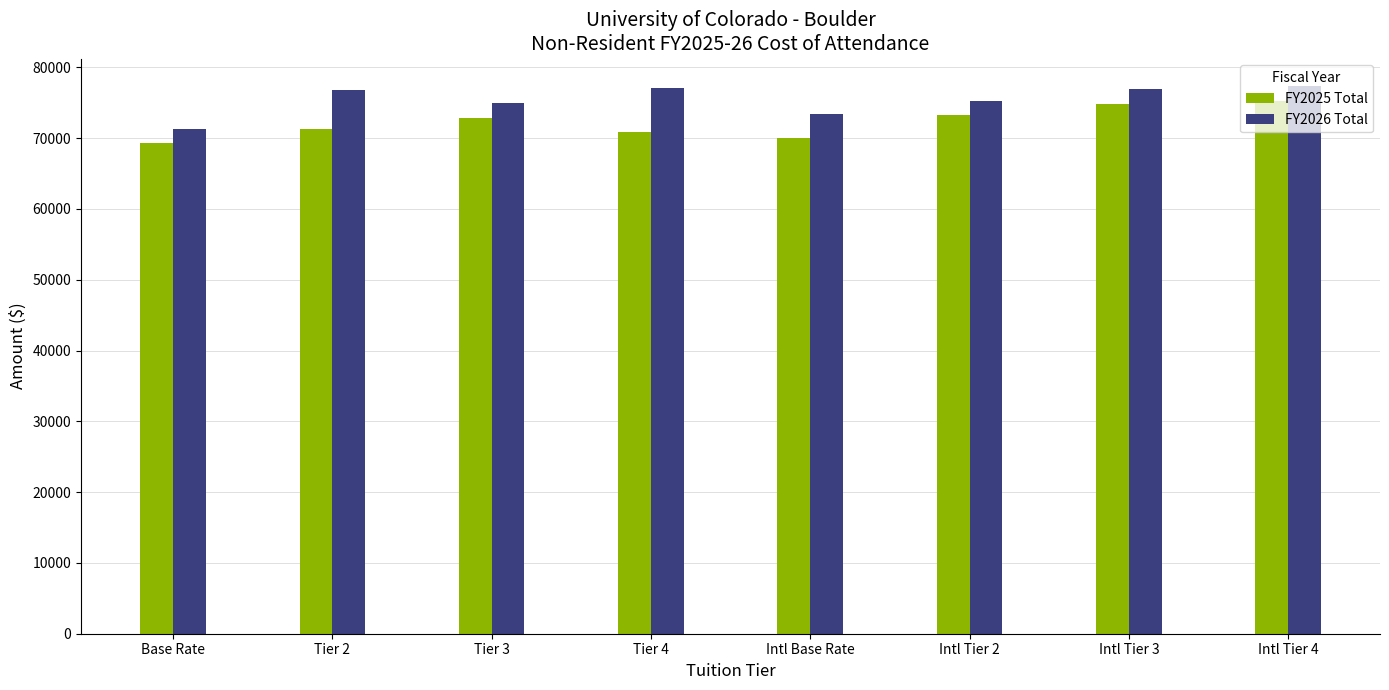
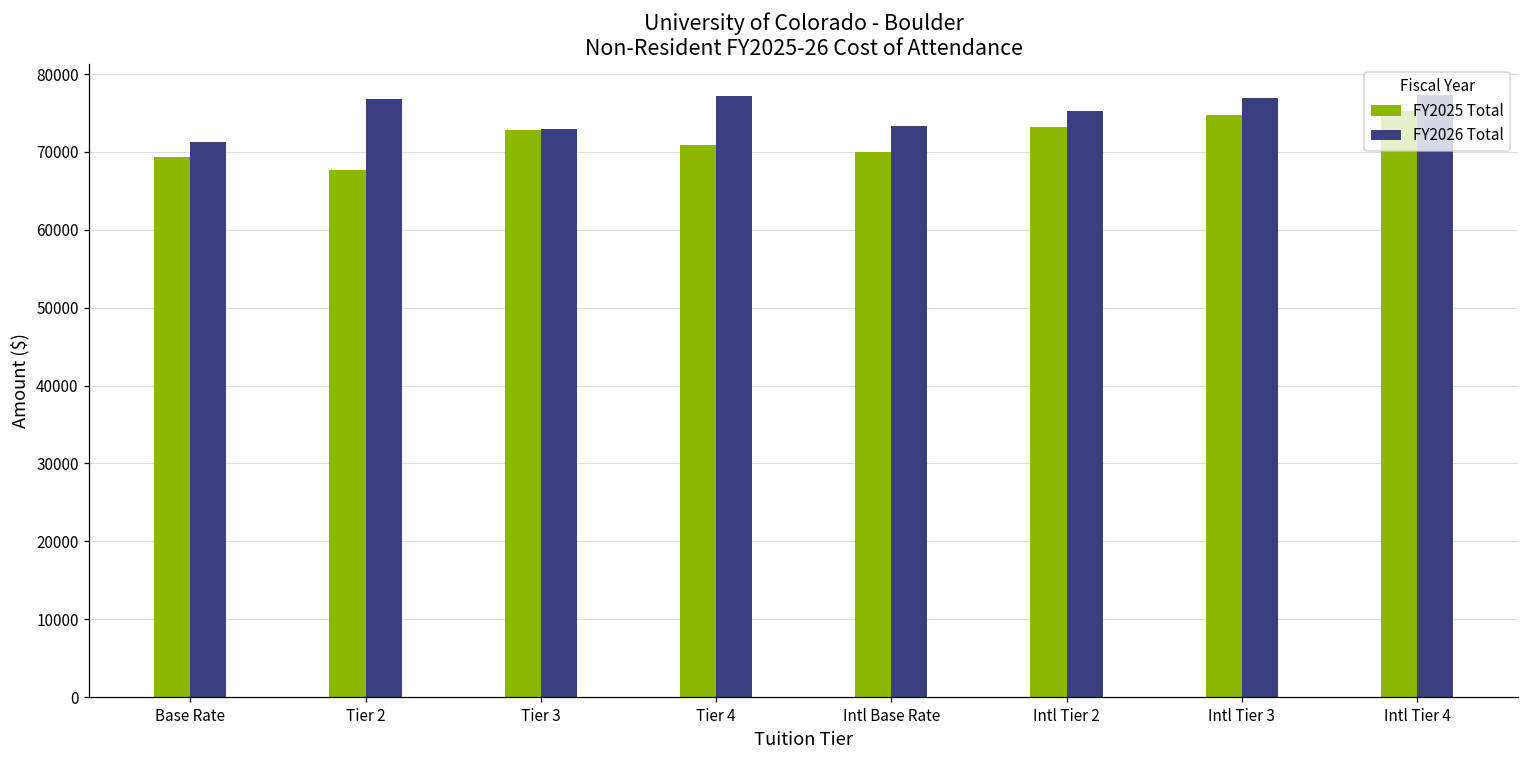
FY2025 Total, Tier 2: 71000 -> 68000
FY2026 Total, Tier 3: 75000 -> 73000
